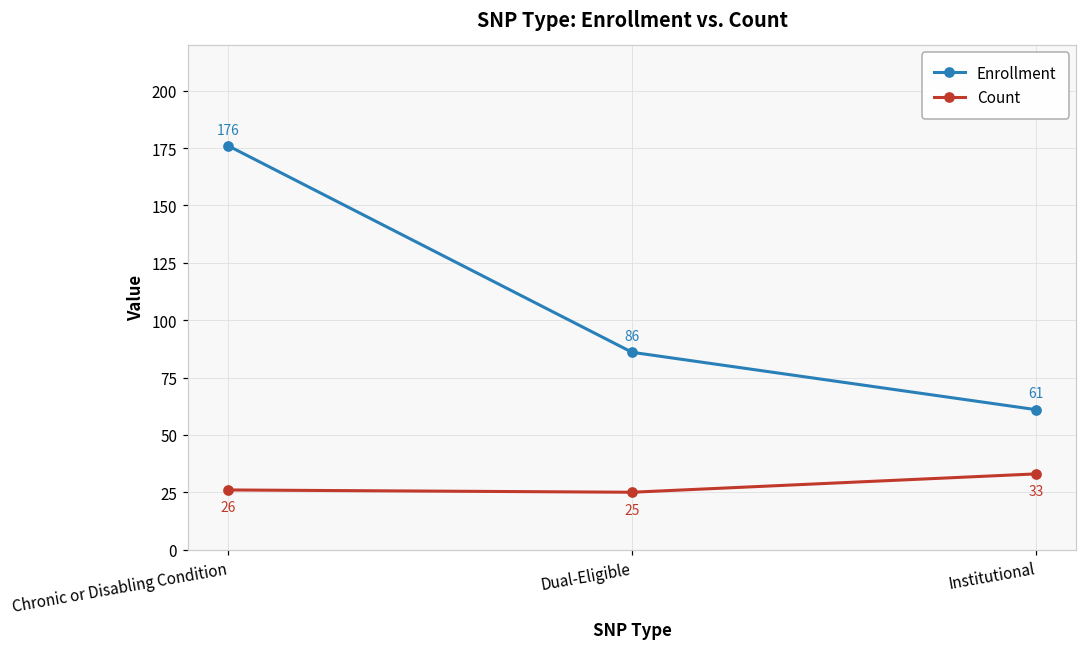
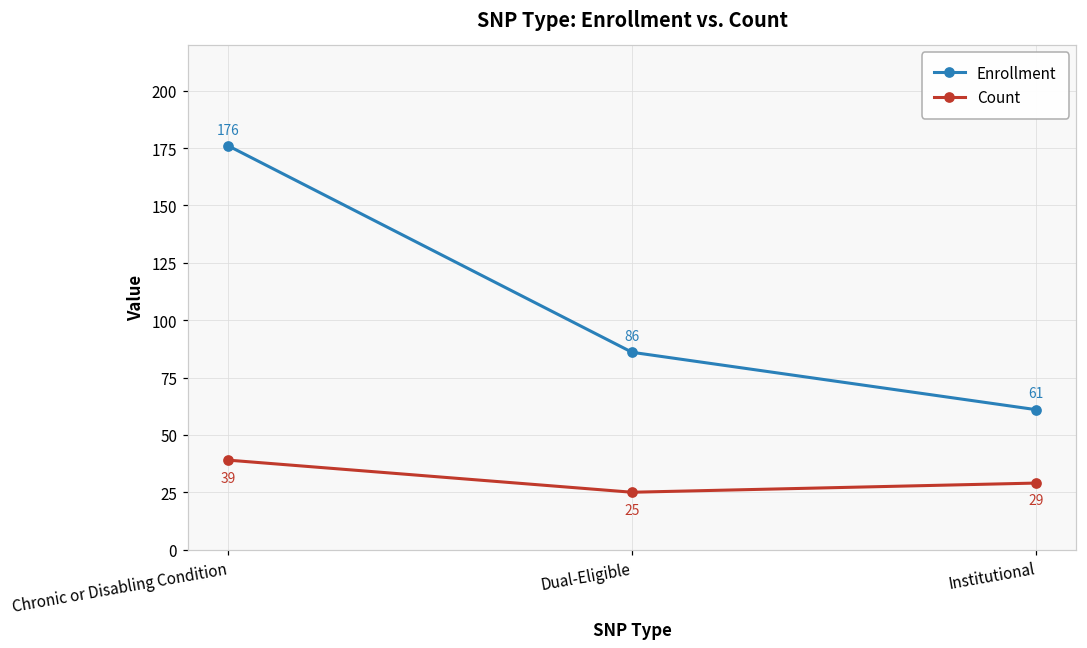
Count, Chronic or Disabling Condition: 26 -> 39
Count, Institutional: 33 -> 29
